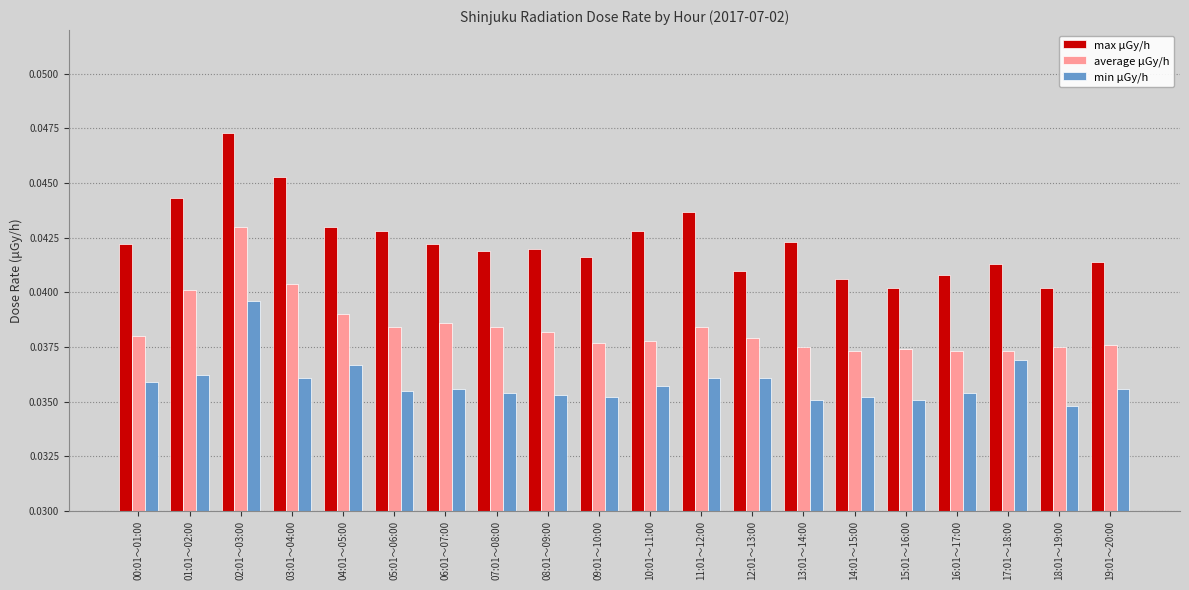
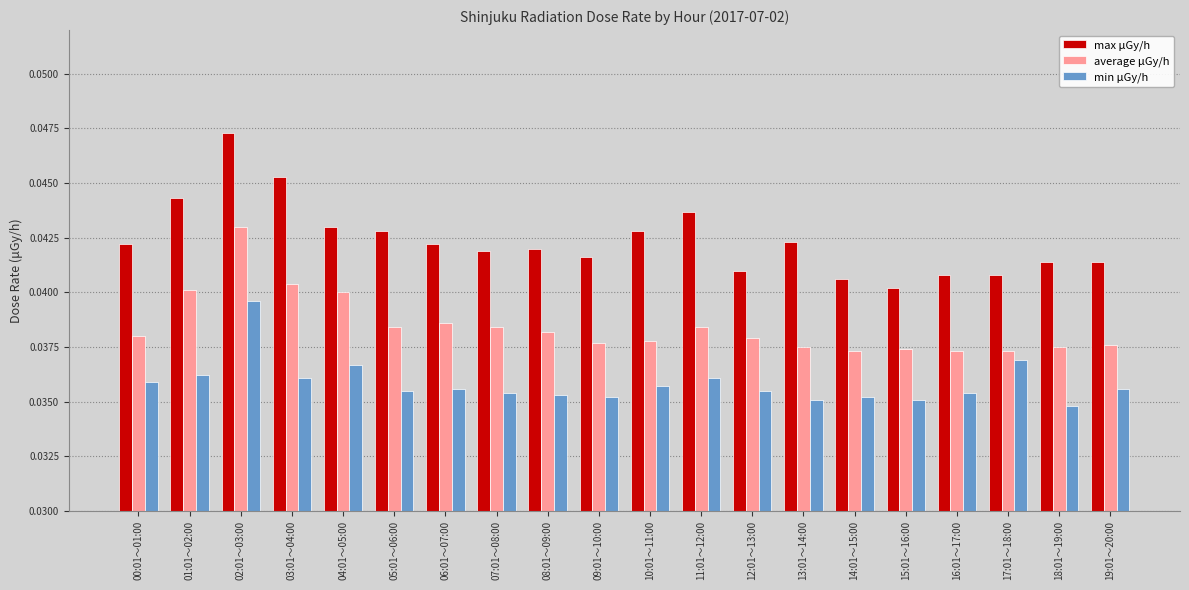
average μGy/h, 04:01～05:00: 0.039 -> 0.040
min μGy/h, 12:01～13:00: 0.0361 -> 0.0355
max μGy/h, 17:01～18:00: 0.0413 -> 0.0408
max μGy/h, 18:01～19:00: 0.0402 -> 0.0414
